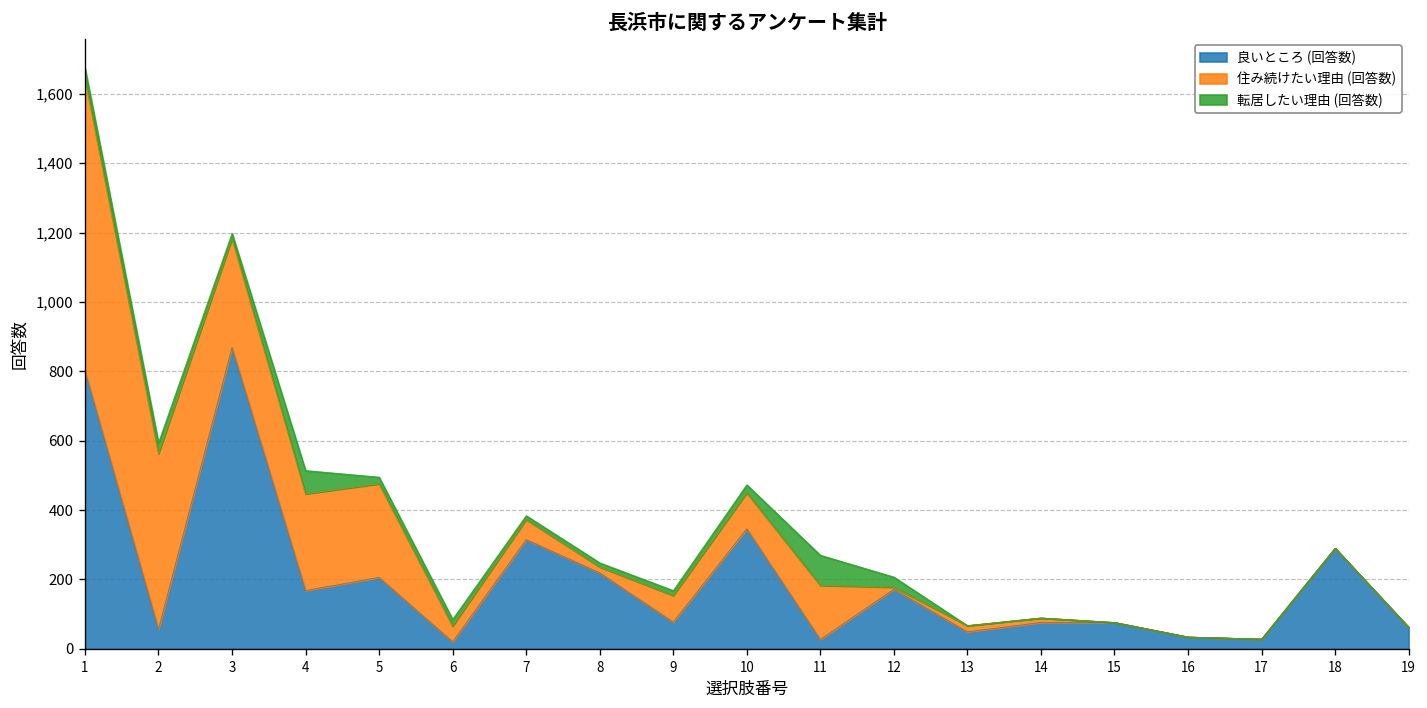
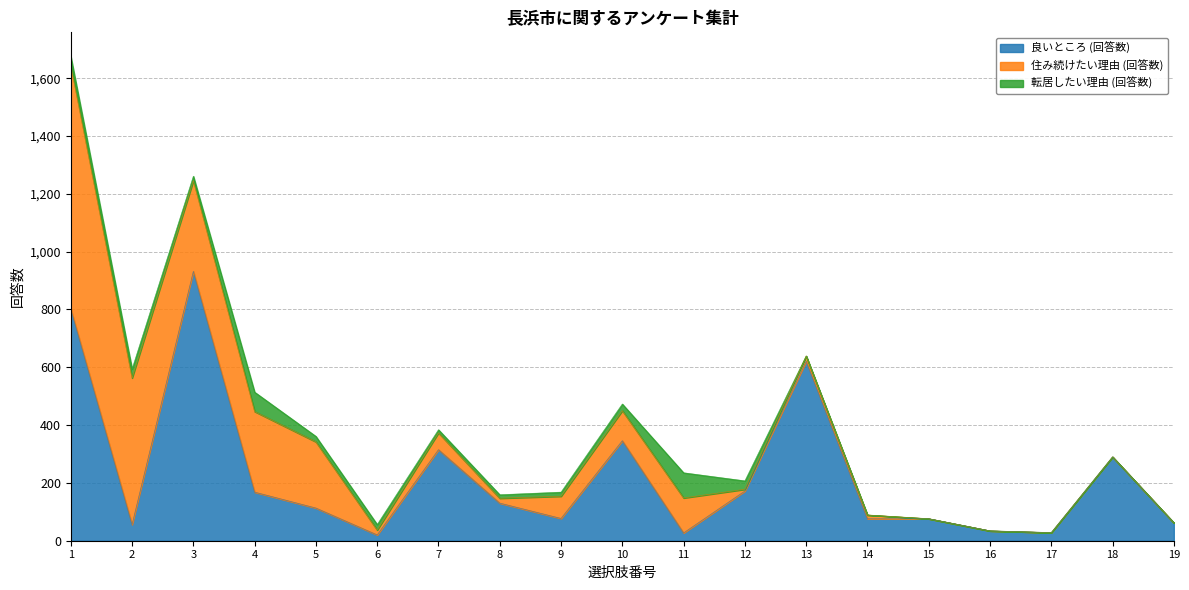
良いところ (回答数), 3: 870 -> 930
良いところ (回答数), 5: 210 -> 110
住み続けたい理由 (回答数), 5: 270 -> 230
住み続けたい理由 (回答数), 6: 50 -> 20
良いところ (回答数), 8: 220 -> 130
住み続けたい理由 (回答数), 11: 160 -> 120
良いところ (回答数), 13: 50 -> 620
